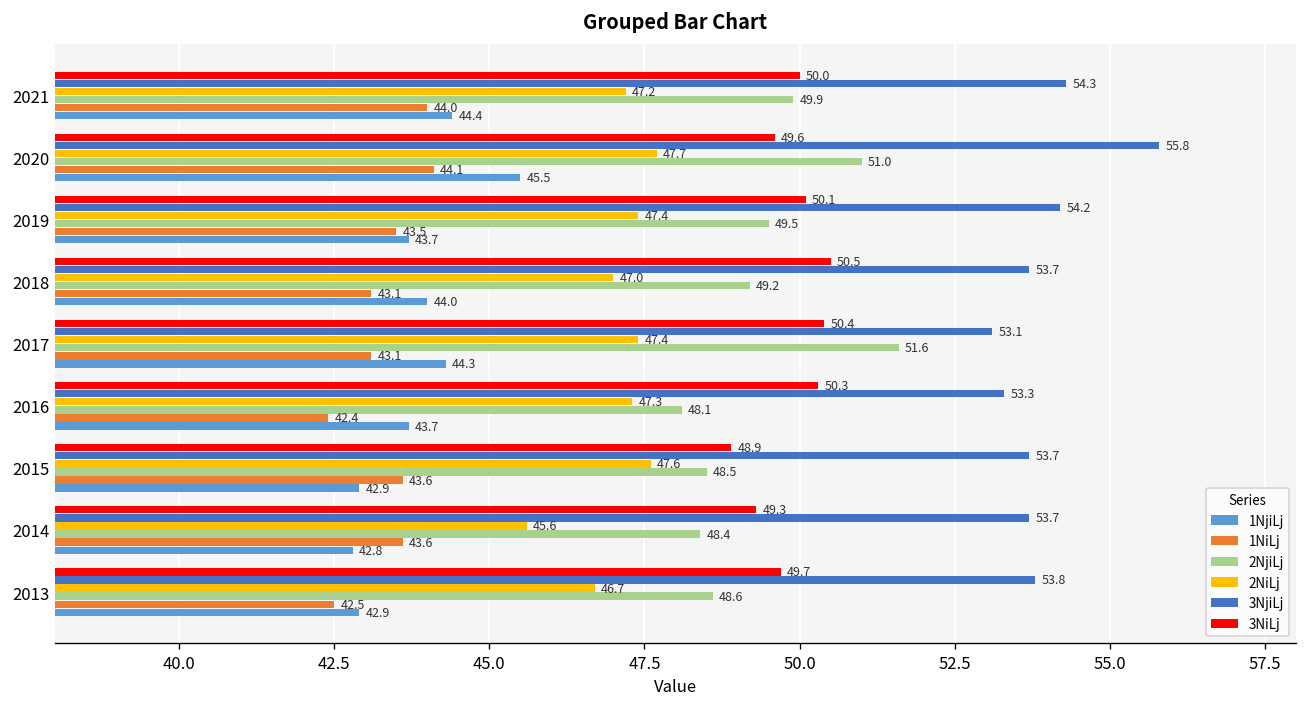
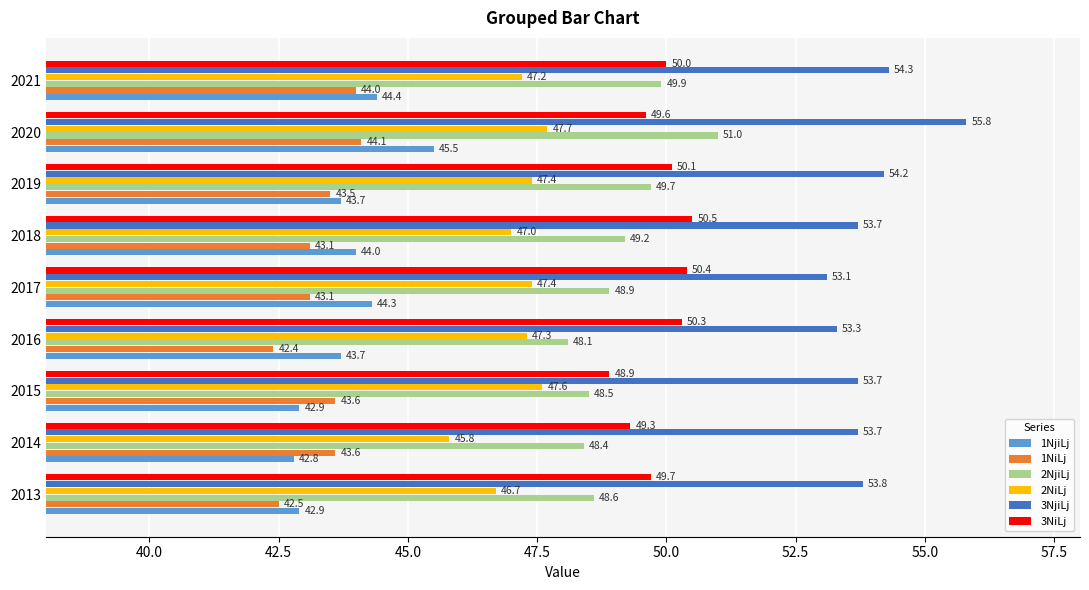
2NjiLj, 2019: 49.5 -> 49.7
2NjiLj, 2017: 51.6 -> 48.9
2NiLj, 2014: 45.6 -> 45.8
